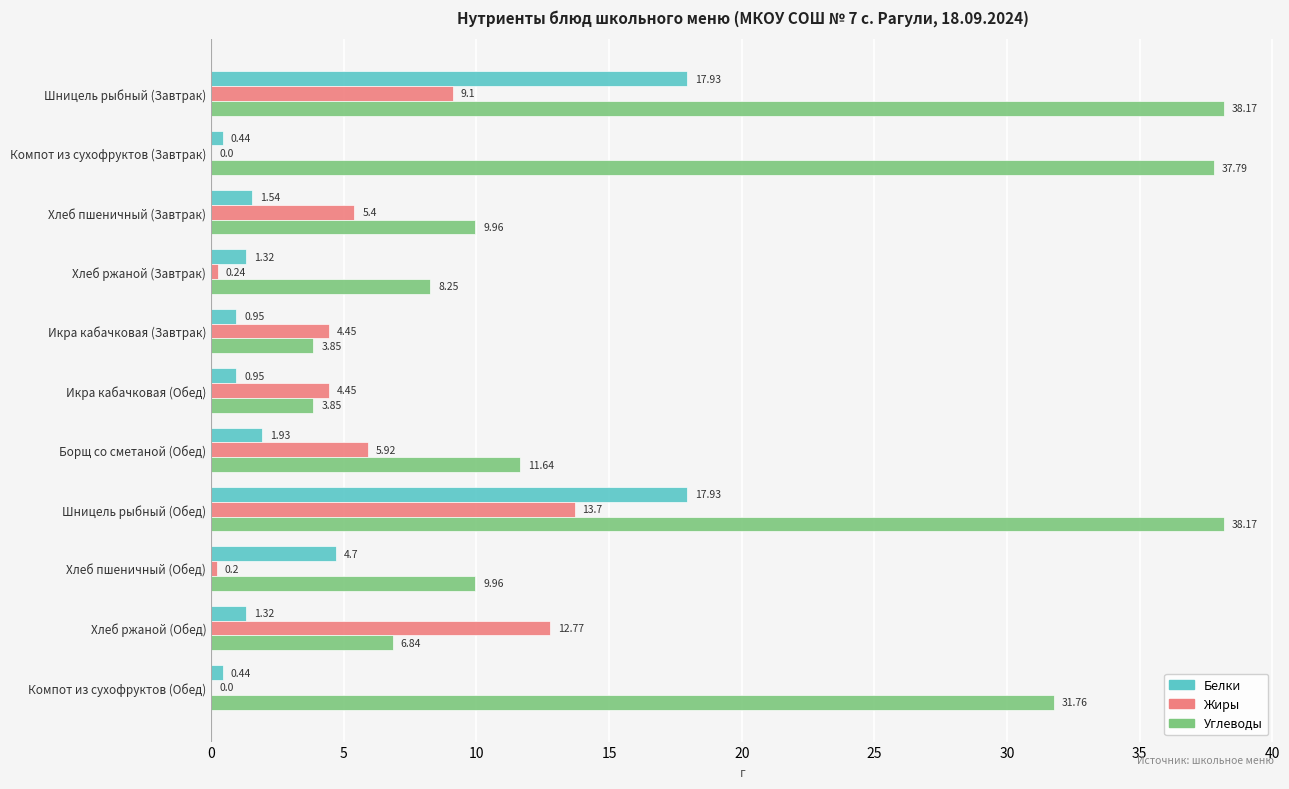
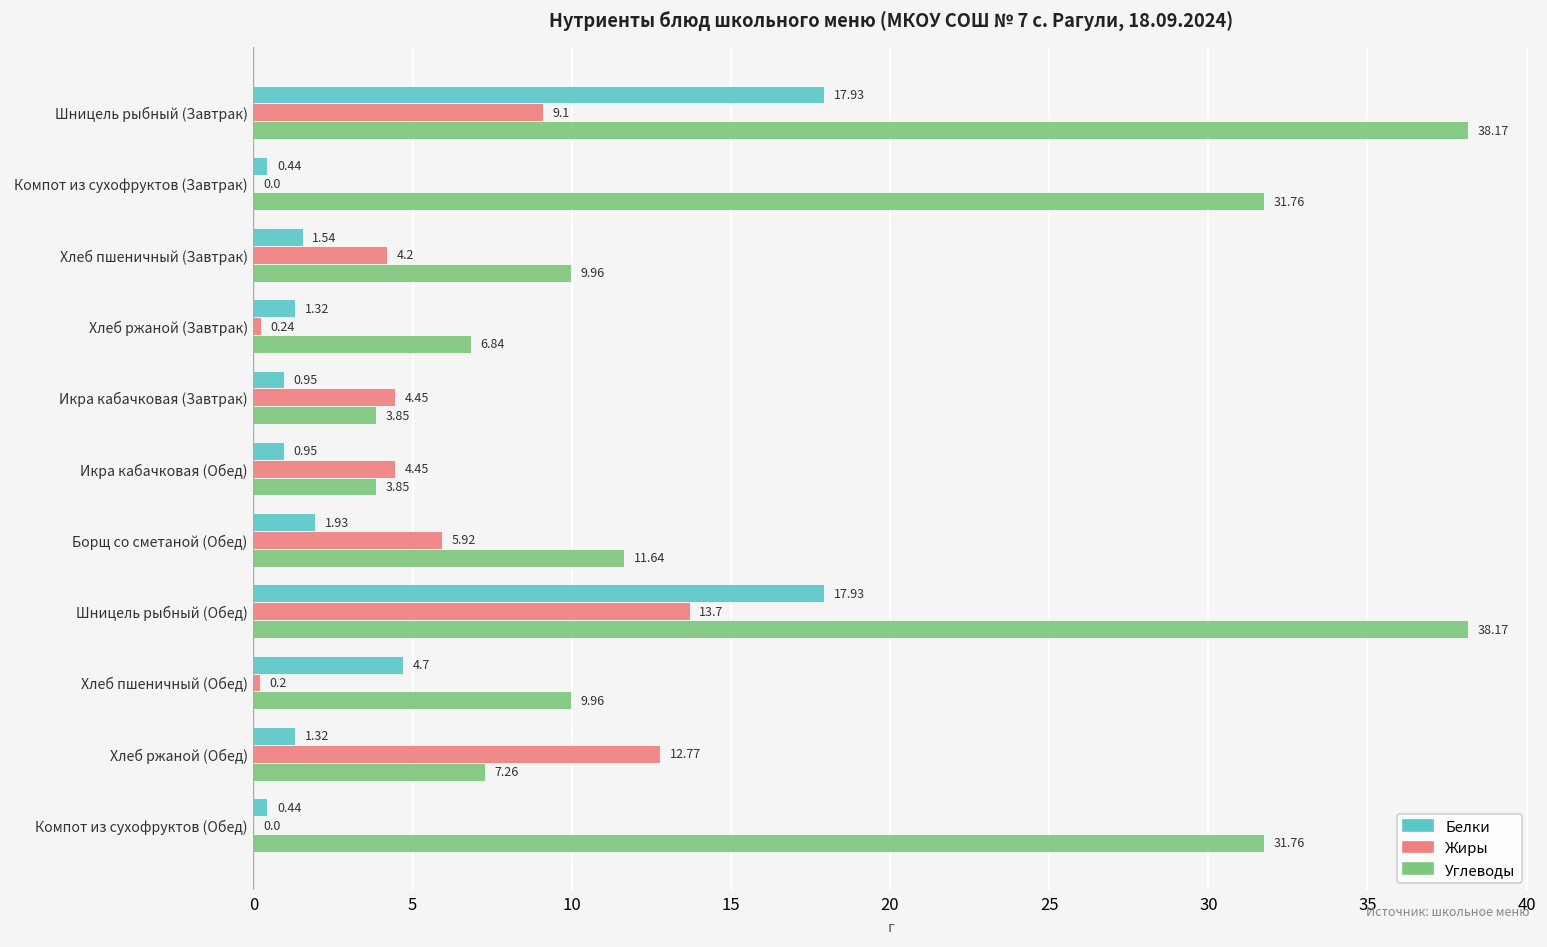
Углеводы, Компот из сухофруктов (Завтрак): 37.79 -> 31.76
Жиры, Хлеб пшеничный (Завтрак): 5.4 -> 4.2
Углеводы, Хлеб ржаной (Завтрак): 8.25 -> 6.84
Углеводы, Хлеб ржаной (Обед): 6.84 -> 7.26
